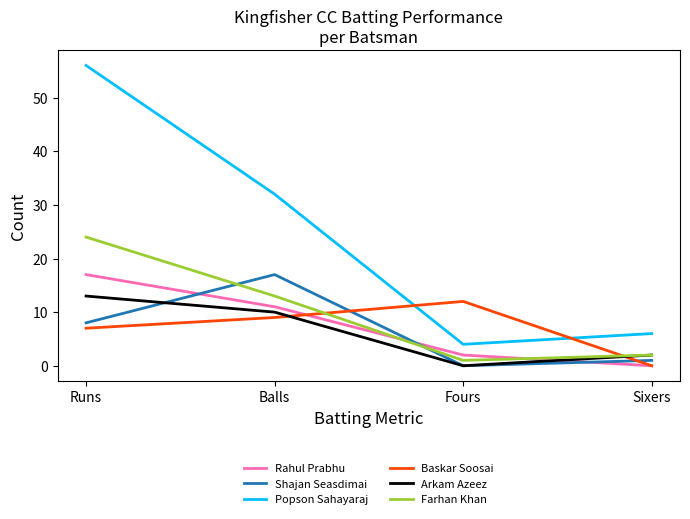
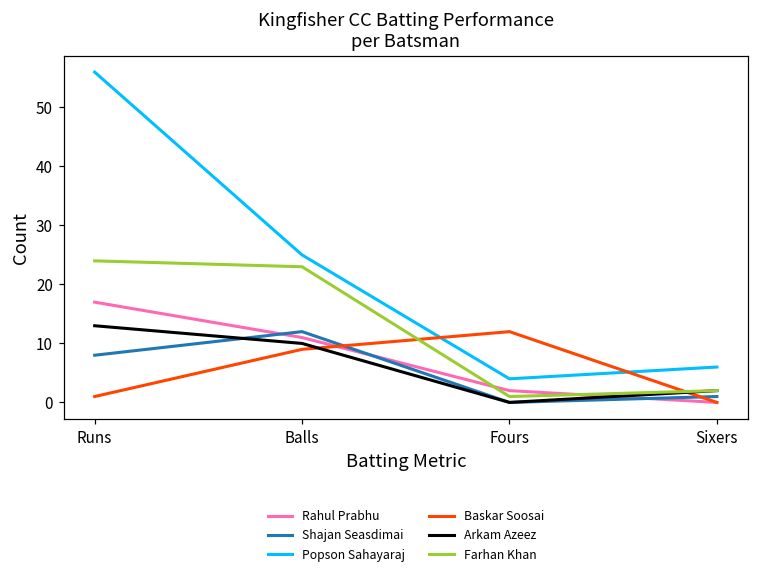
Baskar Soosai, Runs: 7 -> 1
Shajan Seasdimai, Balls: 17 -> 12
Popson Sahayaraj, Balls: 32 -> 25
Farhan Khan, Balls: 13 -> 23
